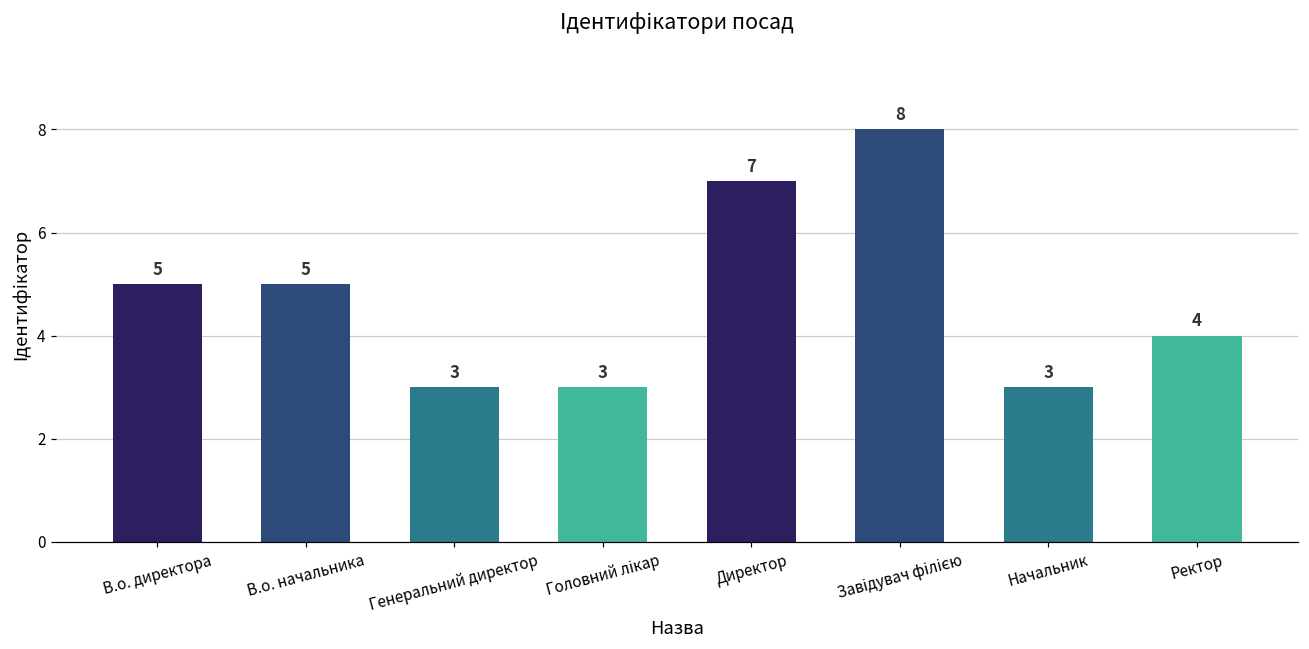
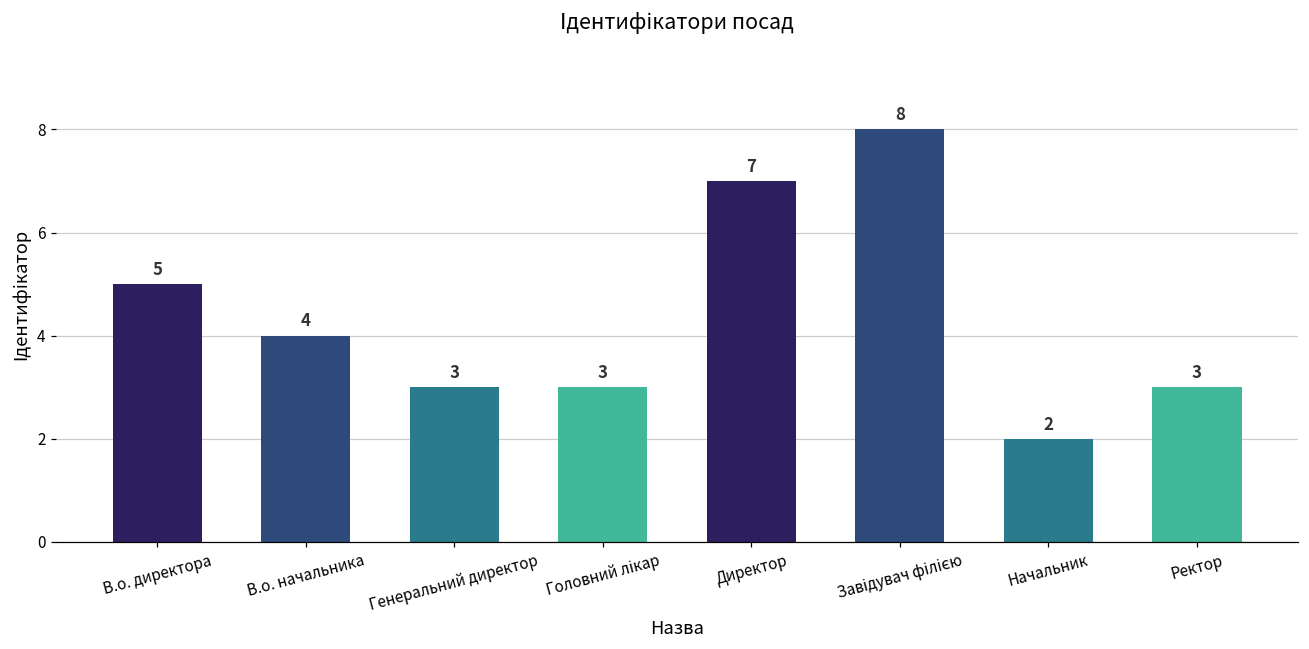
В.о. начальника: 5 -> 4
Начальник: 3 -> 2
Ректор: 4 -> 3
